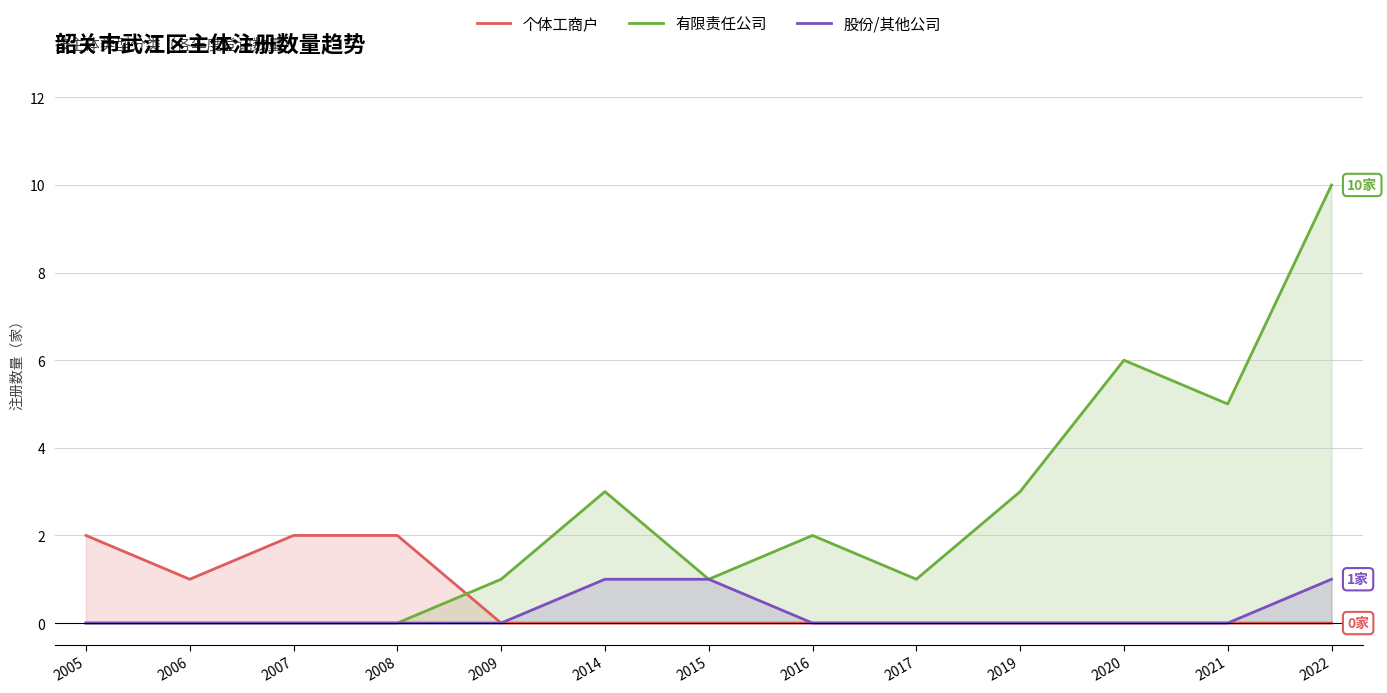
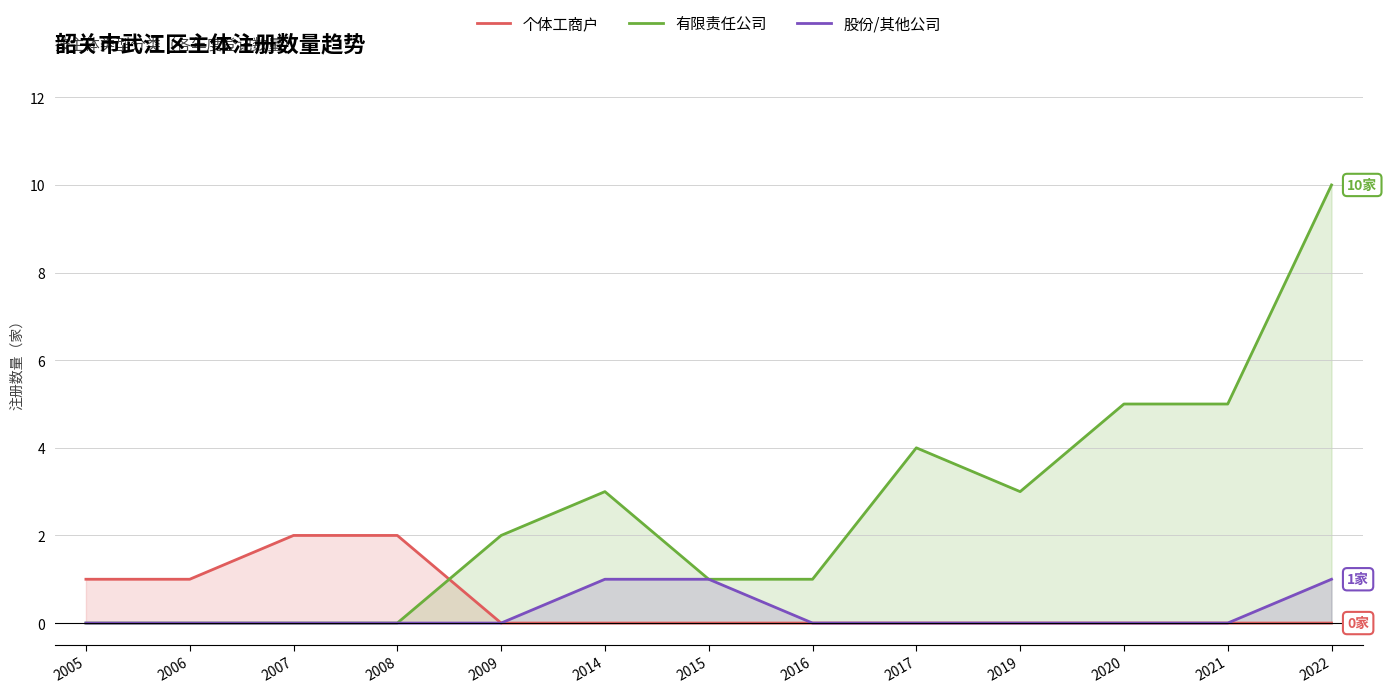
个体工商户, 2005: 2 -> 1
有限责任公司, 2009: 1 -> 2
有限责任公司, 2016: 2 -> 1
有限责任公司, 2017: 1 -> 4
有限责任公司, 2020: 6 -> 5
